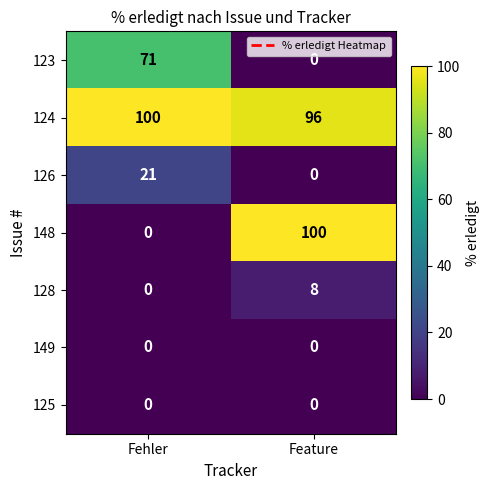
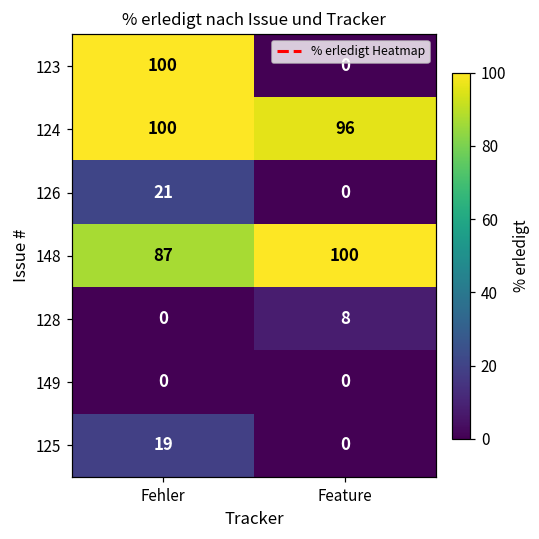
123, Fehler: 71 -> 100
148, Fehler: 0 -> 87
125, Fehler: 0 -> 19
